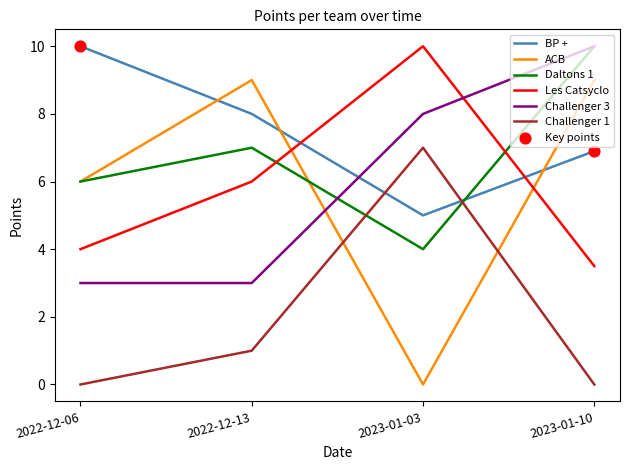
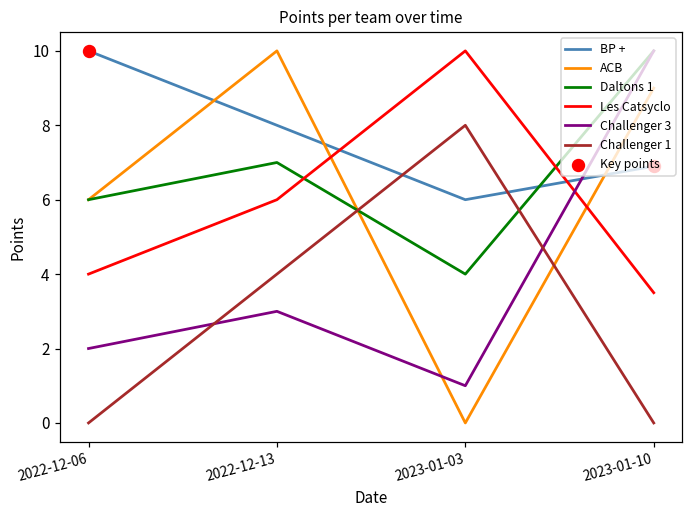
Challenger 3, 2022-12-06: 3 -> 2
ACB, 2022-12-13: 9 -> 10
Challenger 1, 2022-12-13: 1 -> 4
BP +, 2023-01-03: 5 -> 6
Challenger 3, 2023-01-03: 8 -> 1
Challenger 1, 2023-01-03: 7 -> 8
